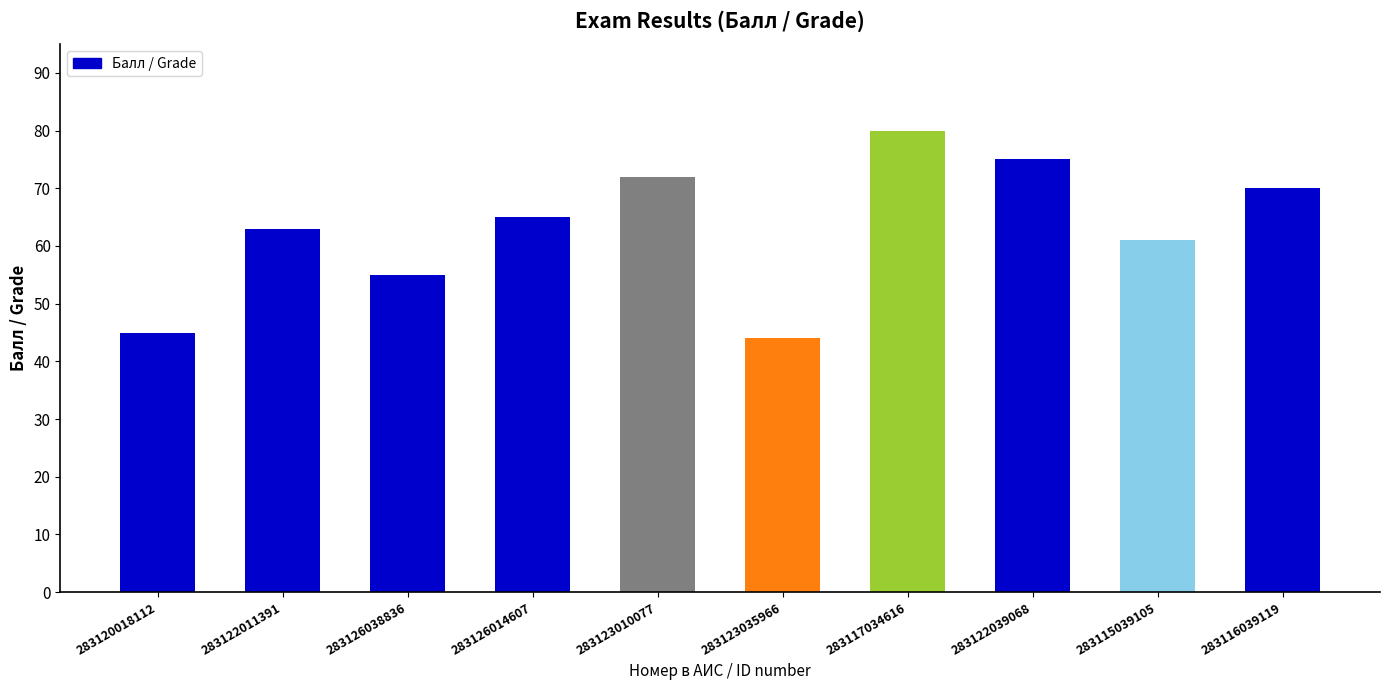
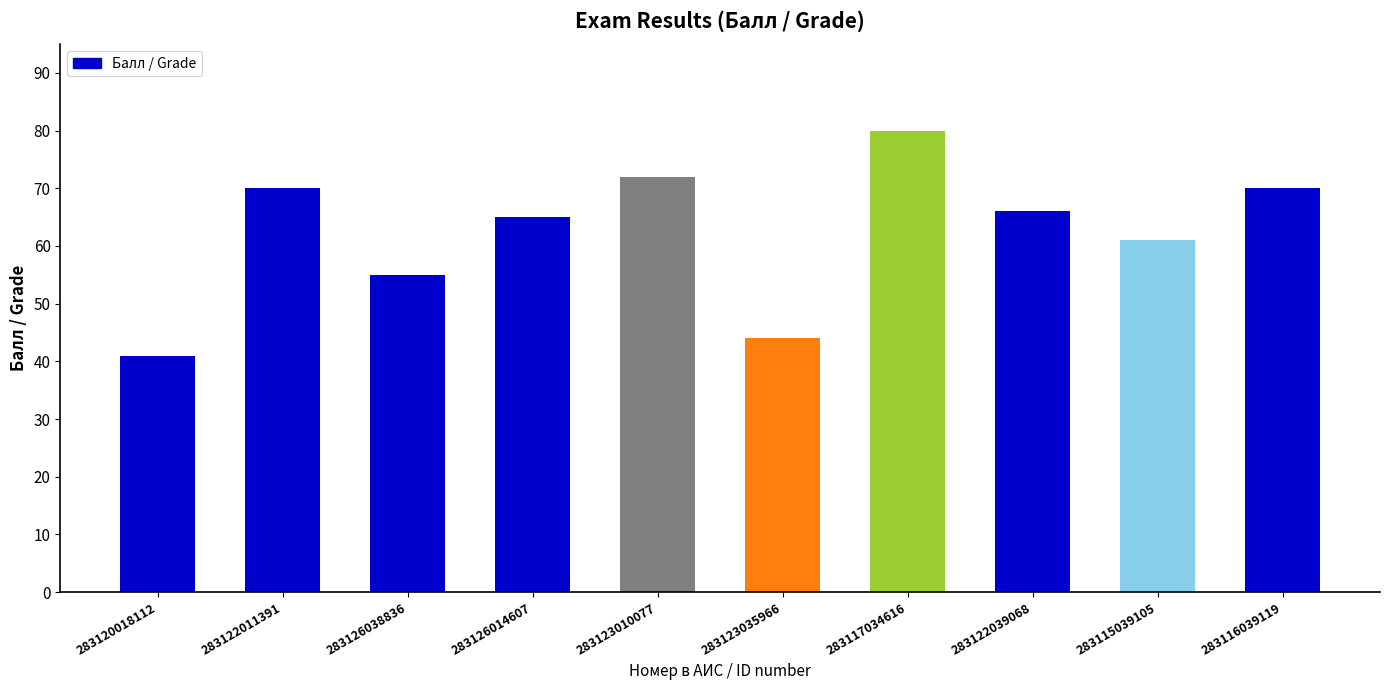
283120018112: 45 -> 41
283122011391: 63 -> 70
283122039068: 75 -> 66
